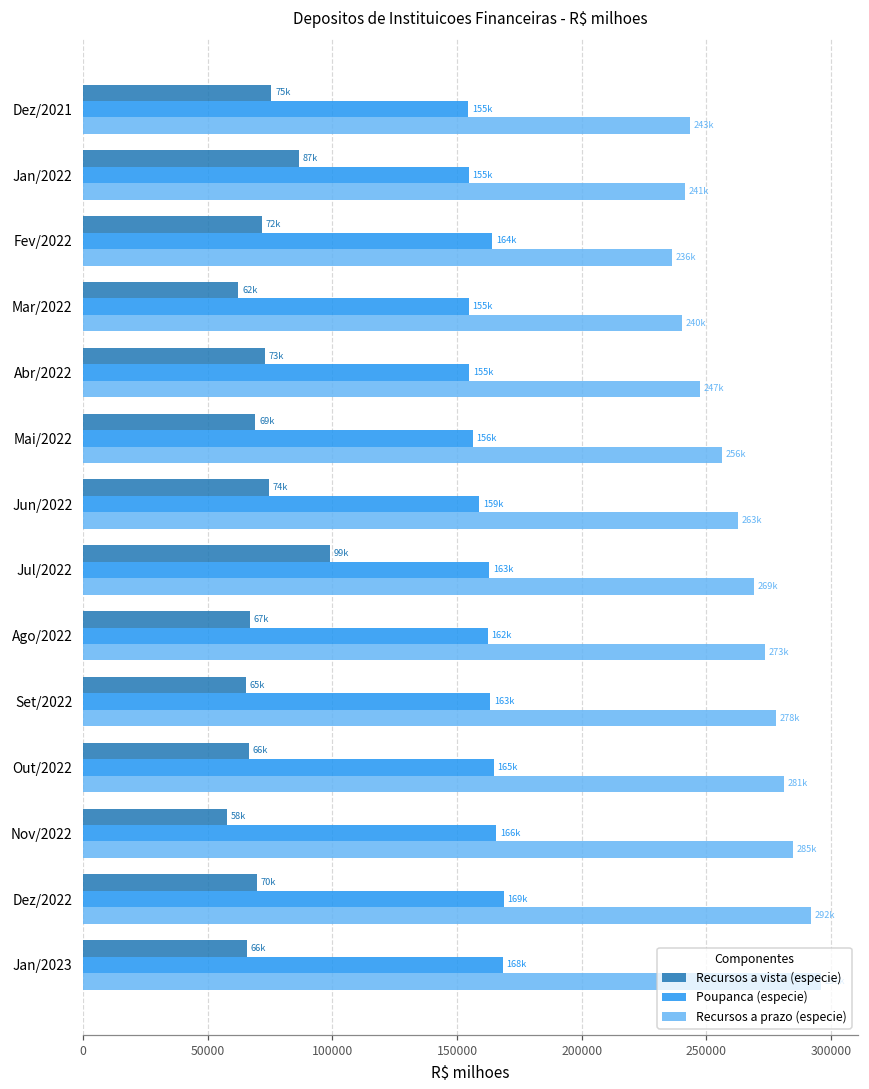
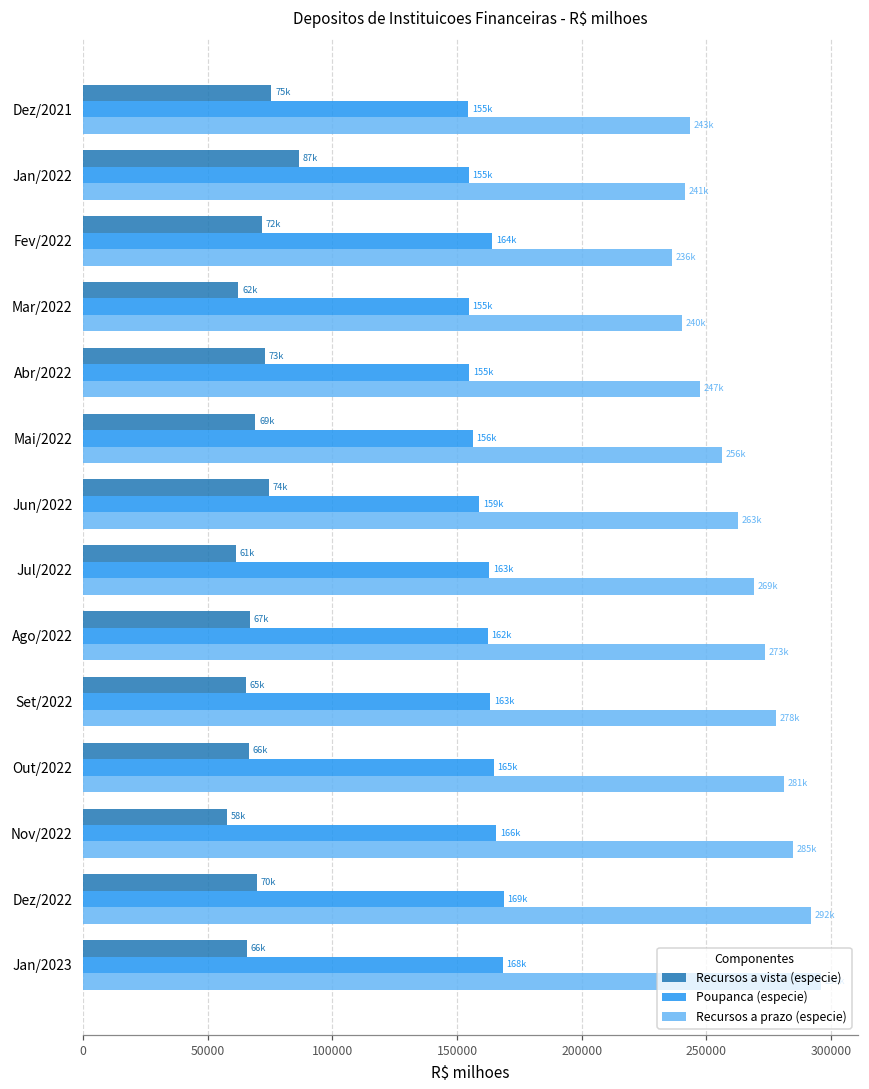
Recursos a vista (especie), Jul/2022: 99k -> 61k
